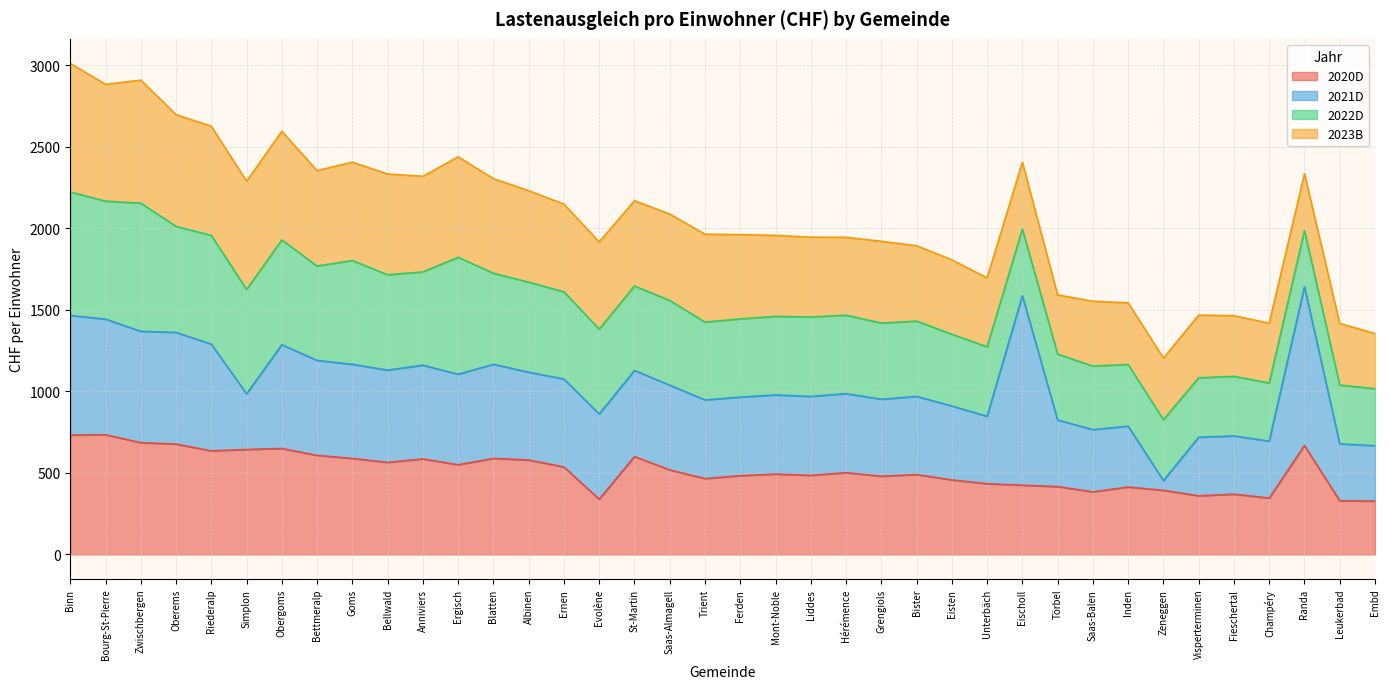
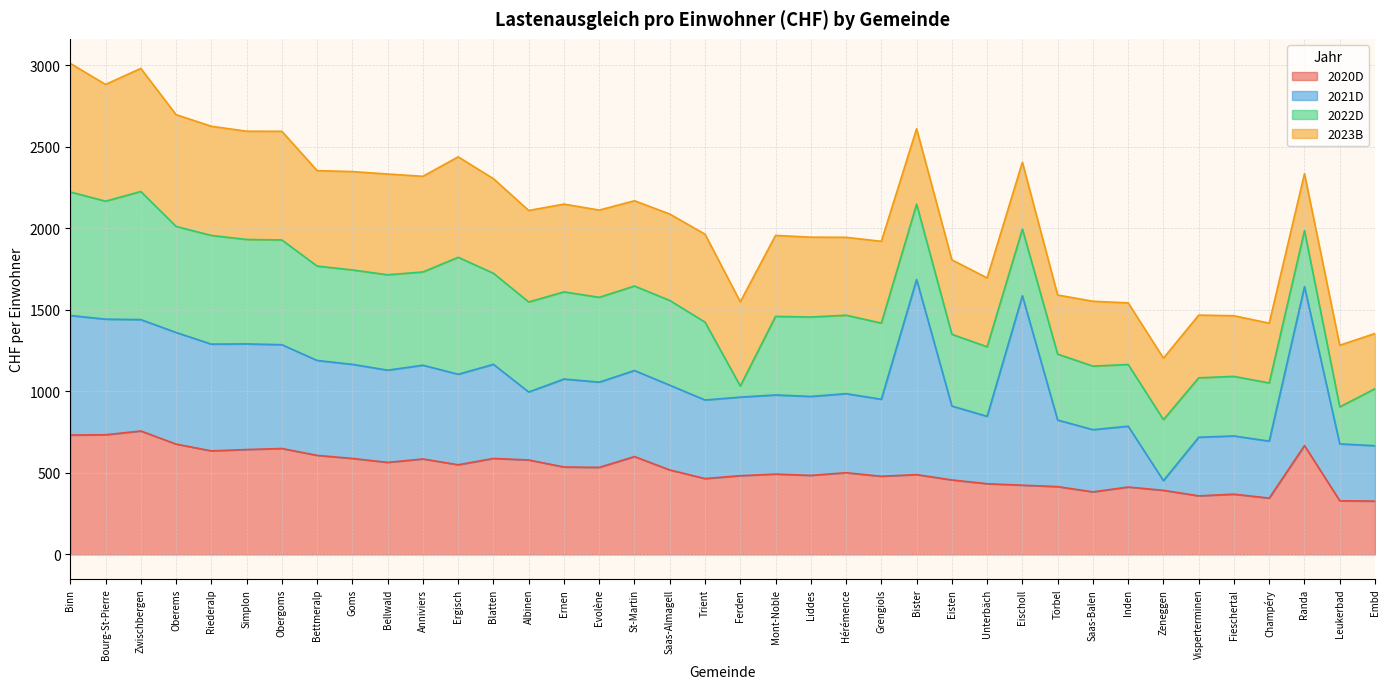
2020D, Zwischbergen: 690 -> 760
2021D, Simplon: 340 -> 650
2022D, Goms: 640 -> 580
2021D, Albinen: 540 -> 420
2020D, Evolène: 340 -> 530
2022D, Ferden: 480 -> 70
2021D, Bister: 480 -> 1200
2022D, Leukerbad: 360 -> 230
